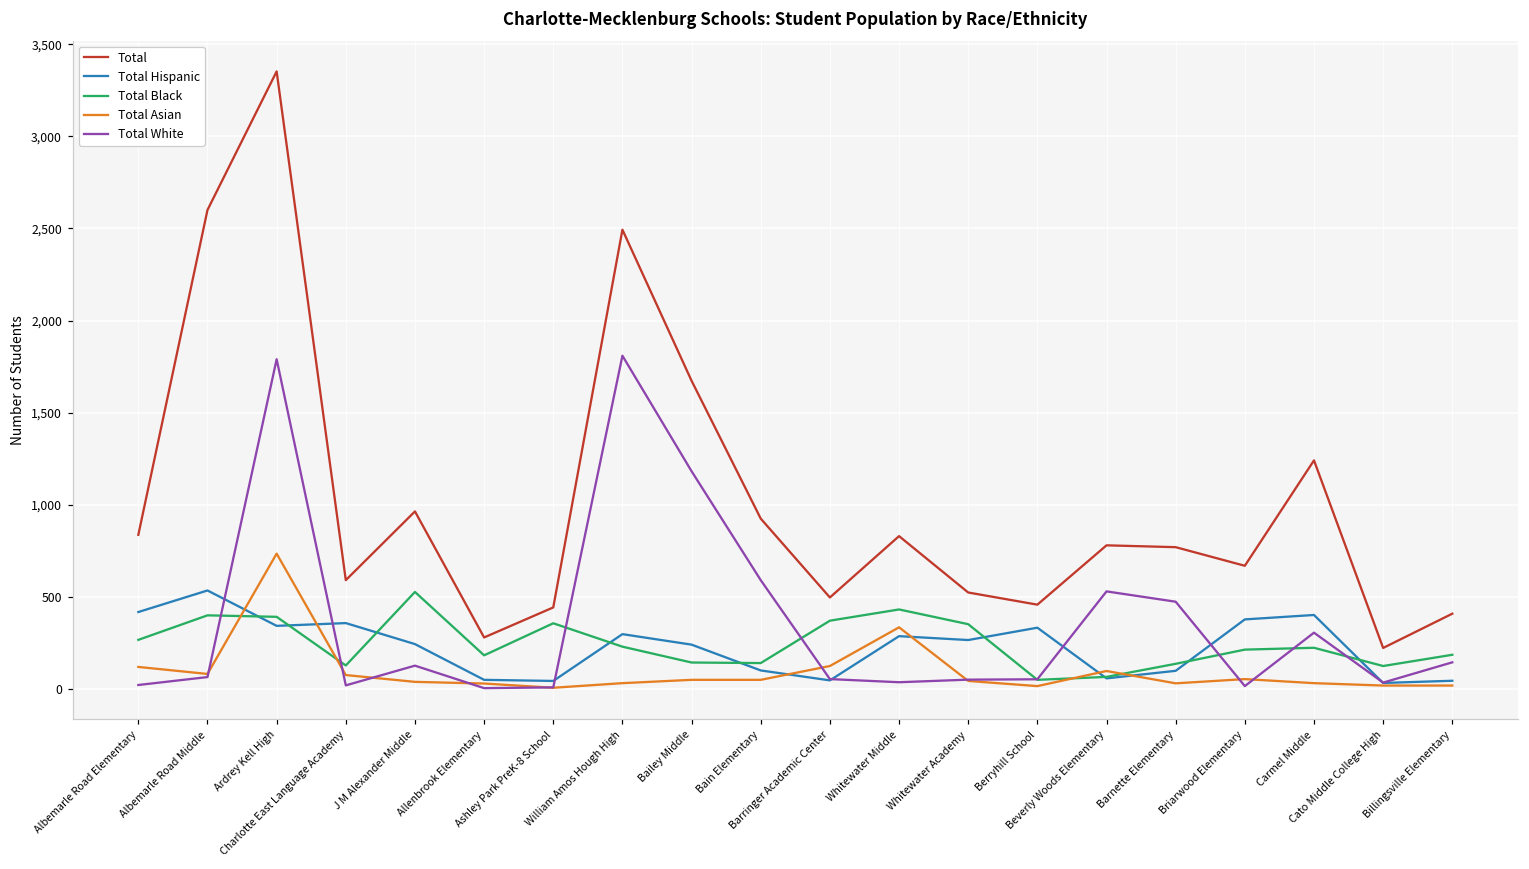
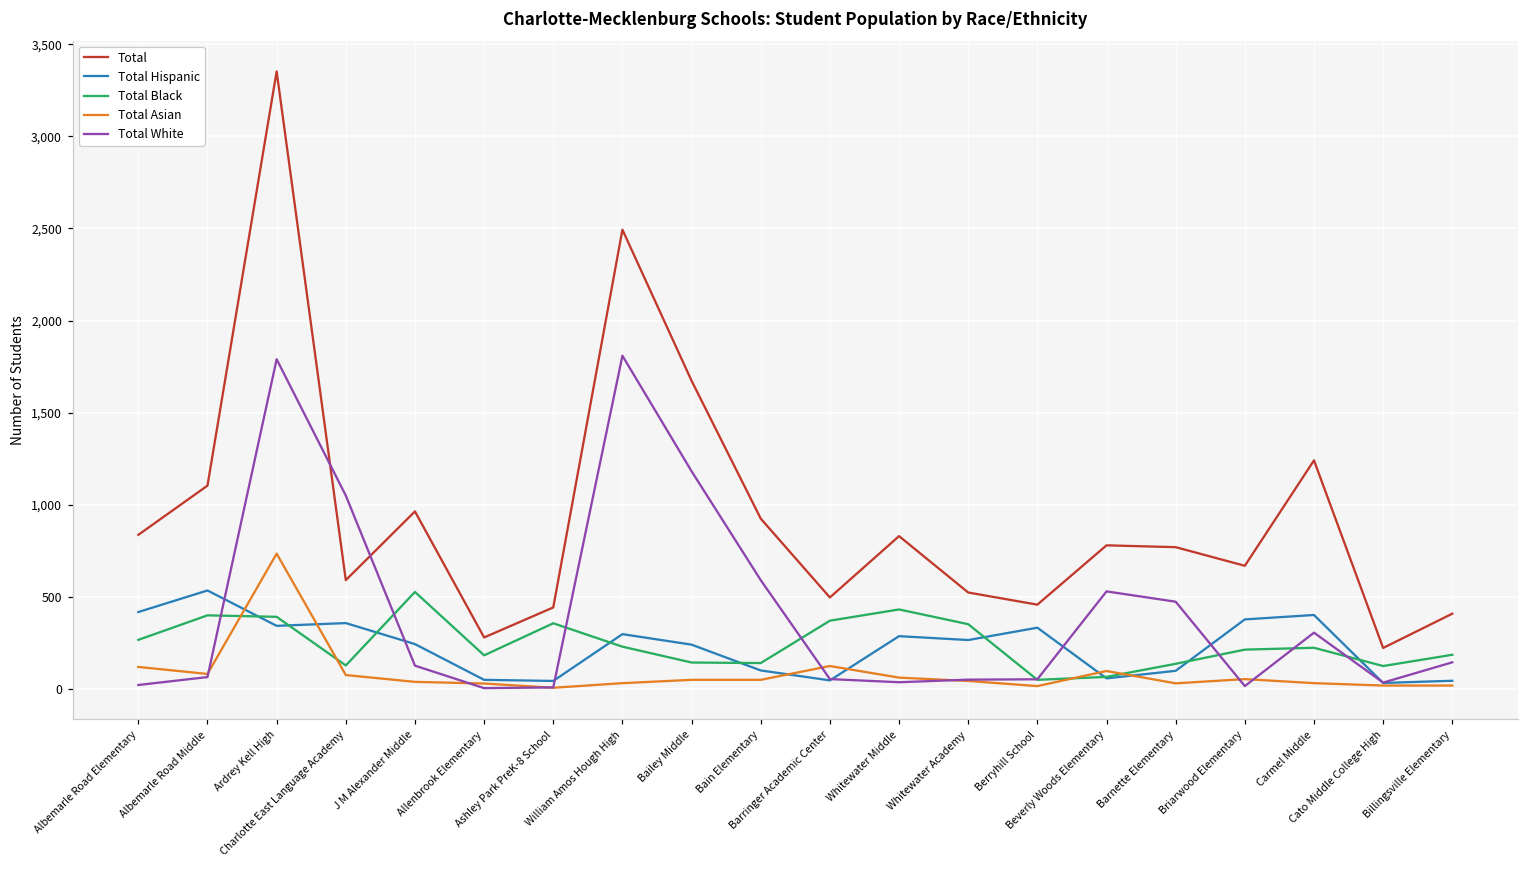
Total, Albemarle Road Middle: 2,600 -> 1,100
Total White, Charlotte East Language Academy: 20 -> 1,050
Total Asian, Whitewater Middle: 340 -> 60
